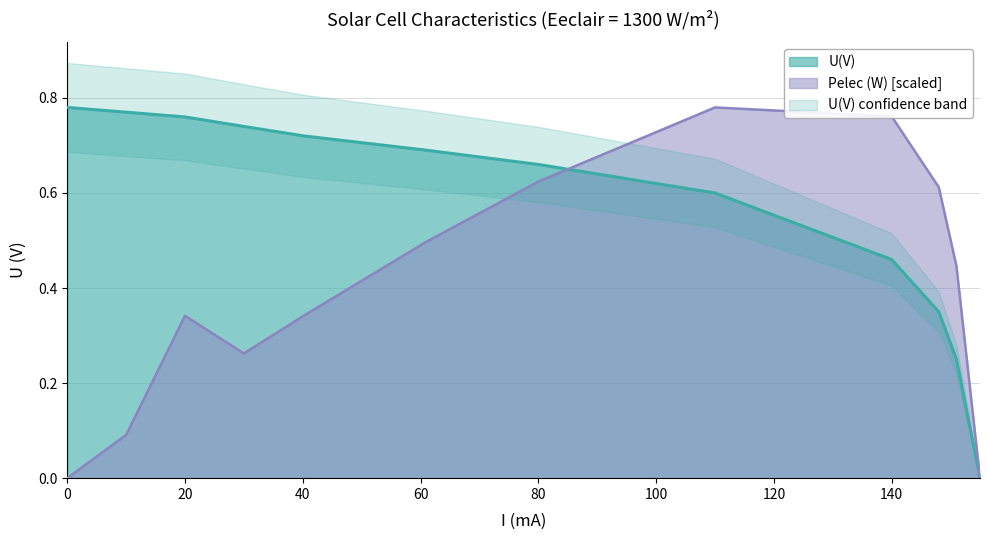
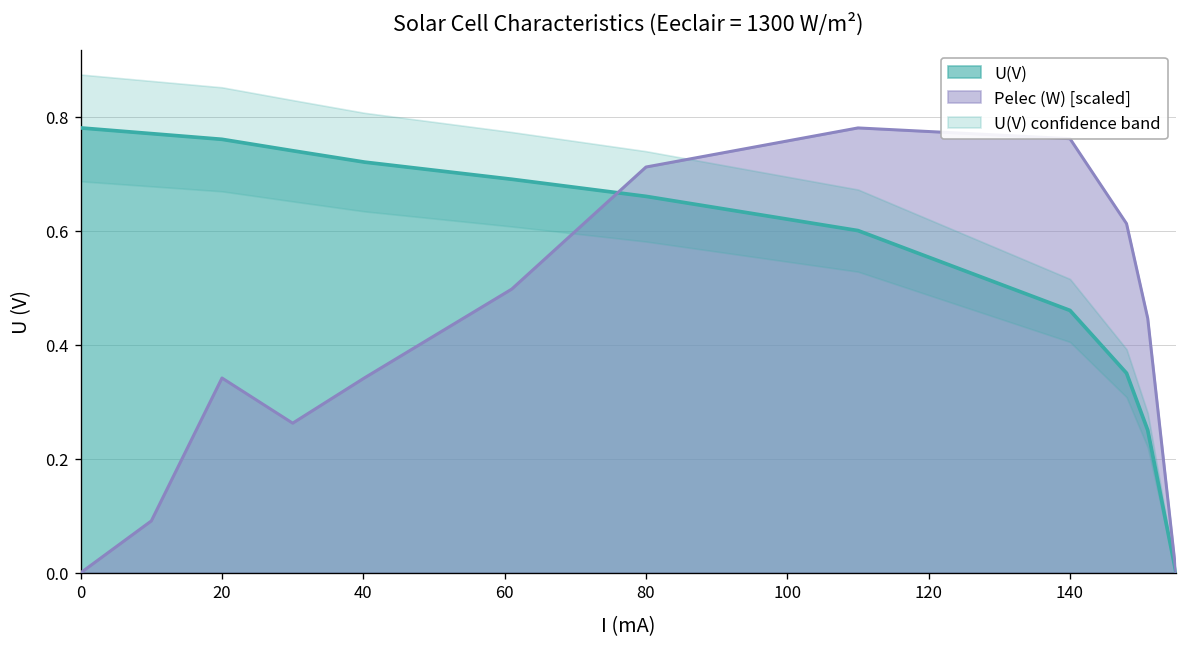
Pelec (W) [scaled], 80: 0.62 -> 0.71
